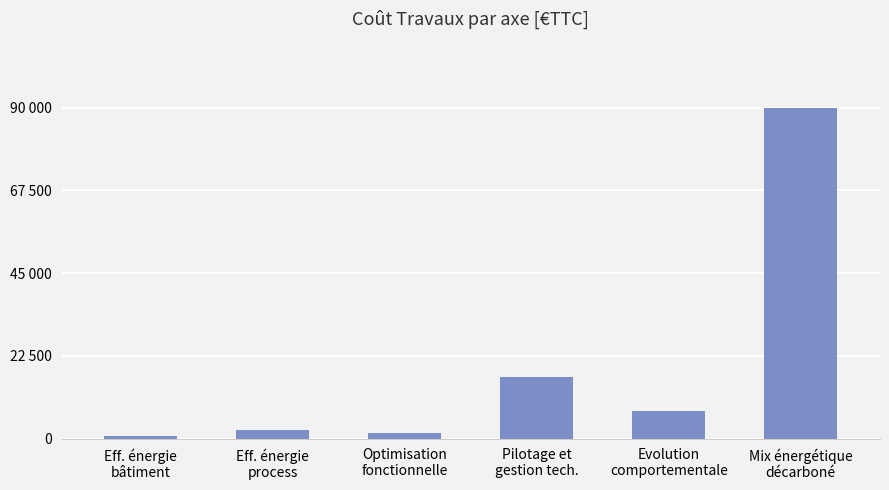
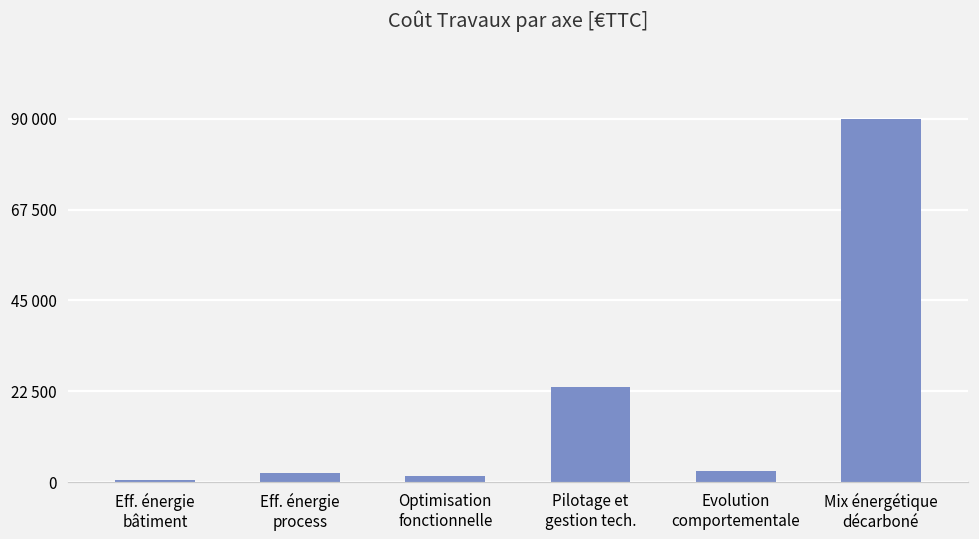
Pilotage et gestion tech.: 17000 -> 24000
Evolution comportementale: 8000 -> 3000
